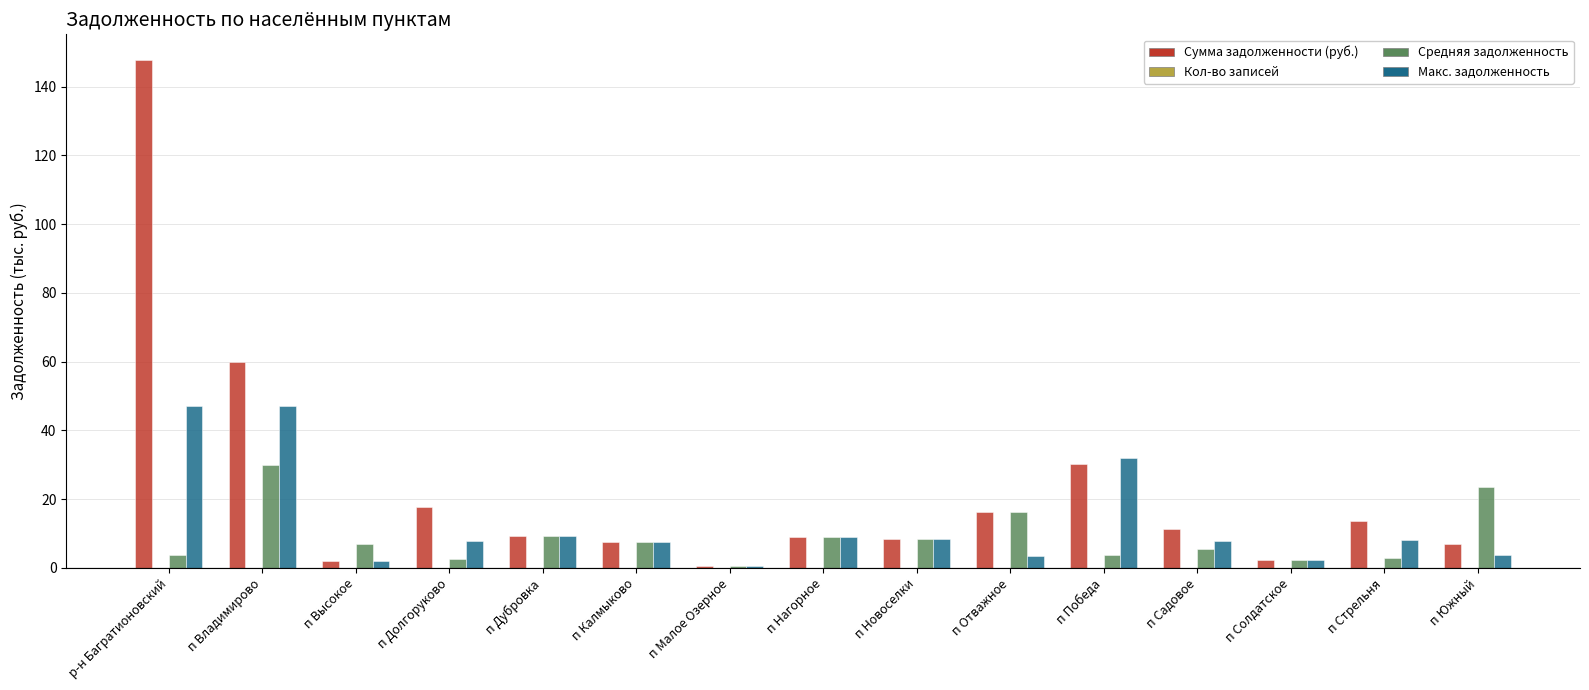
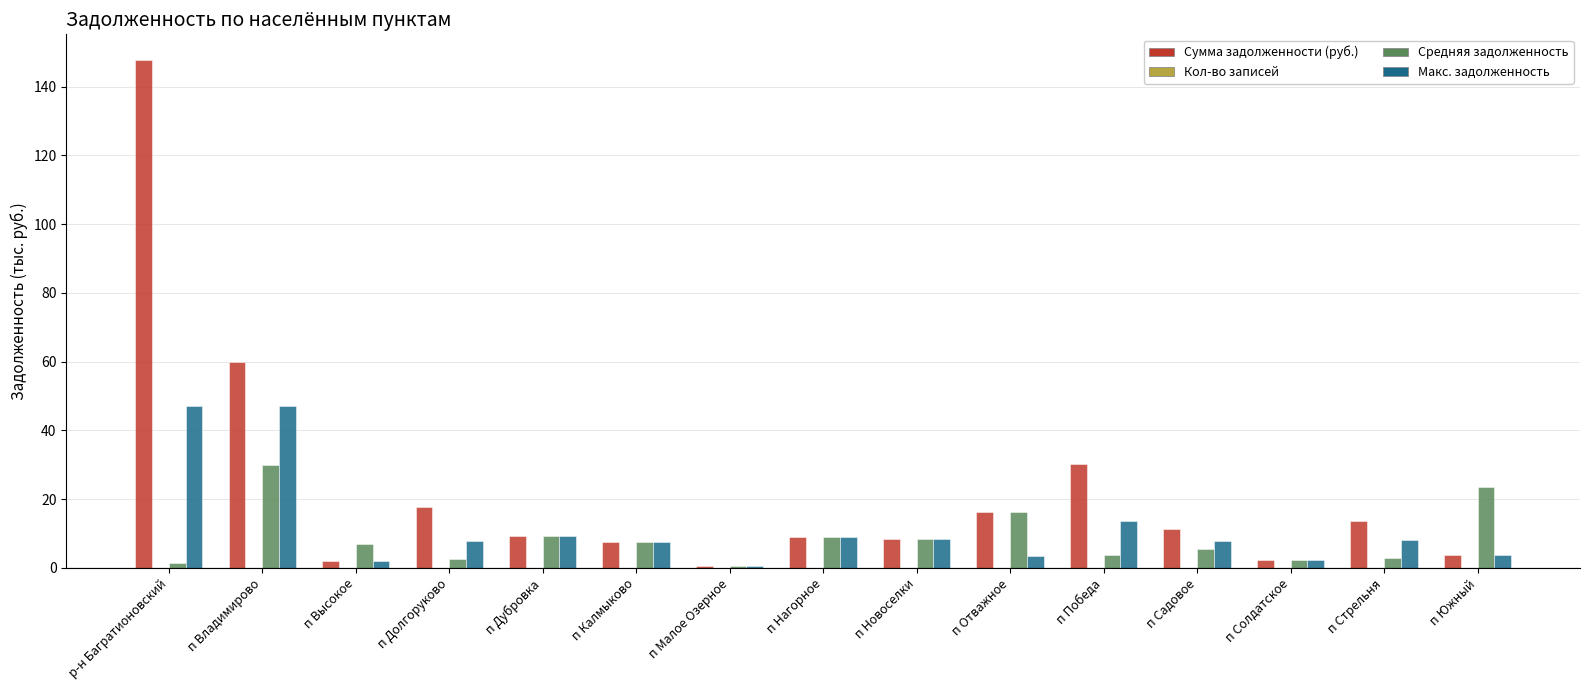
Средняя задолженность, р-н Багратионовский: 4 -> 1
Макс. задолженность, п Победа: 32 -> 14
Сумма задолженности (руб.), п Южный: 7 -> 4
